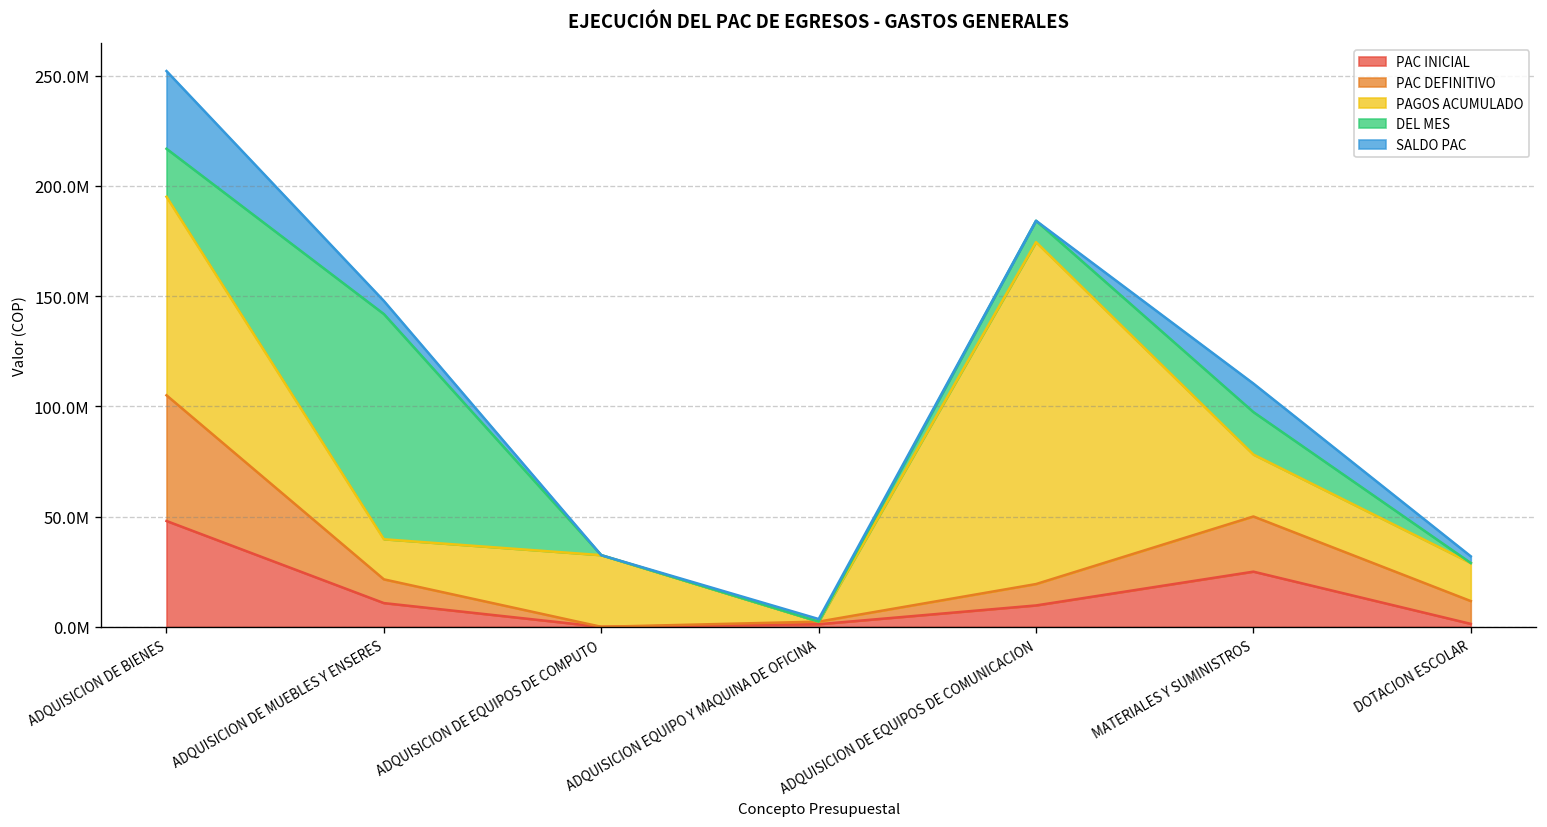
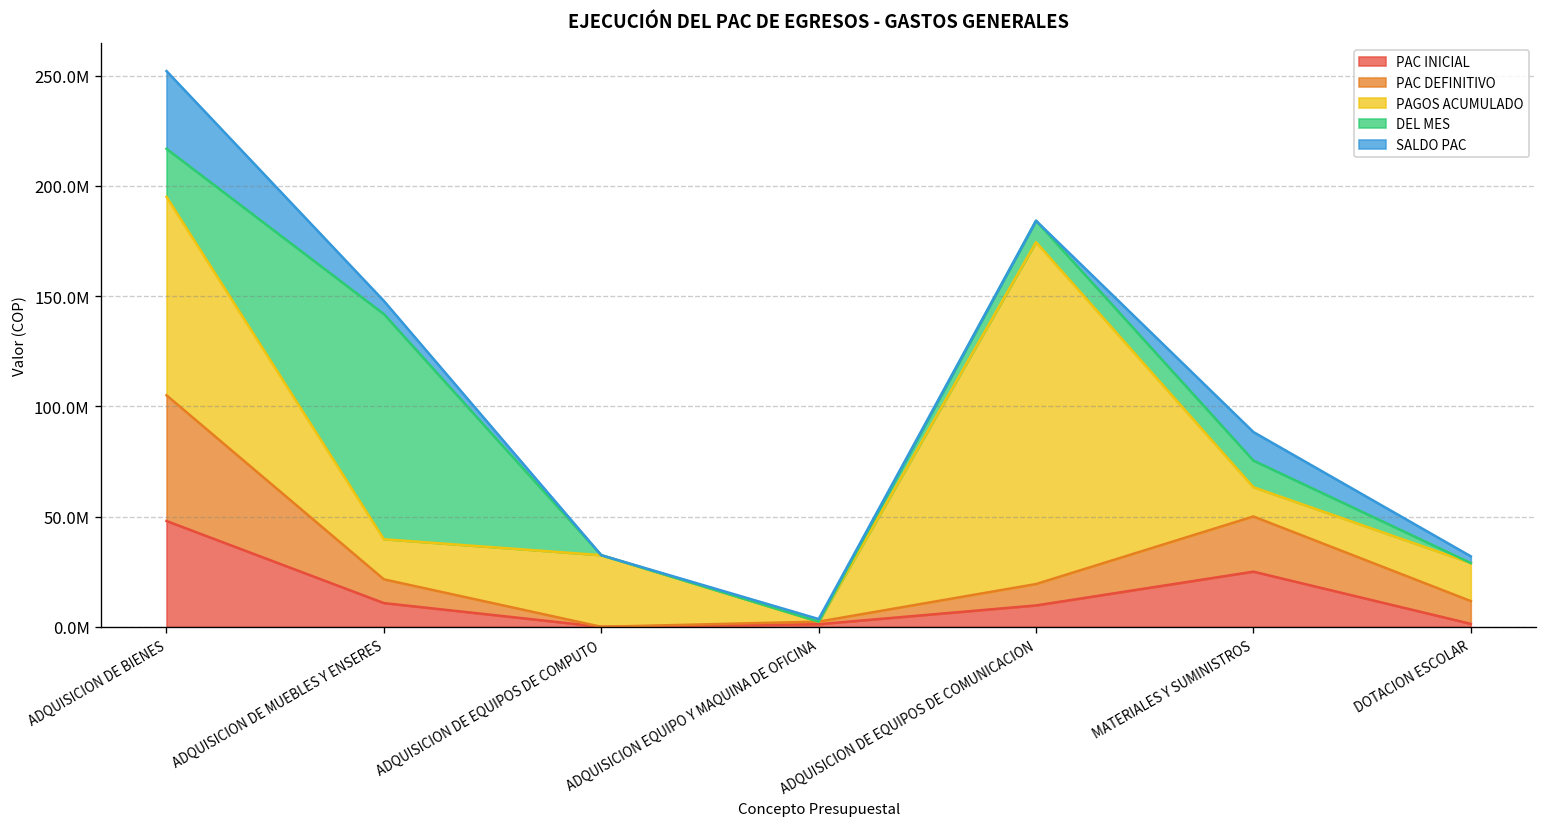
PAGOS ACUMULADO, MATERIALES Y SUMINISTROS: 28000000 -> 13000000
DEL MES, MATERIALES Y SUMINISTROS: 19000000 -> 12000000
